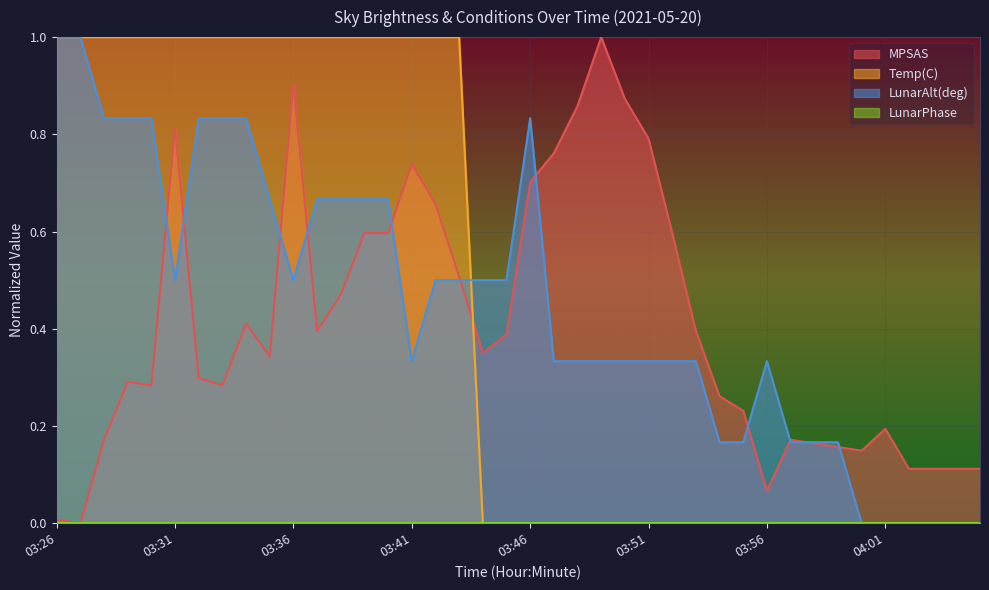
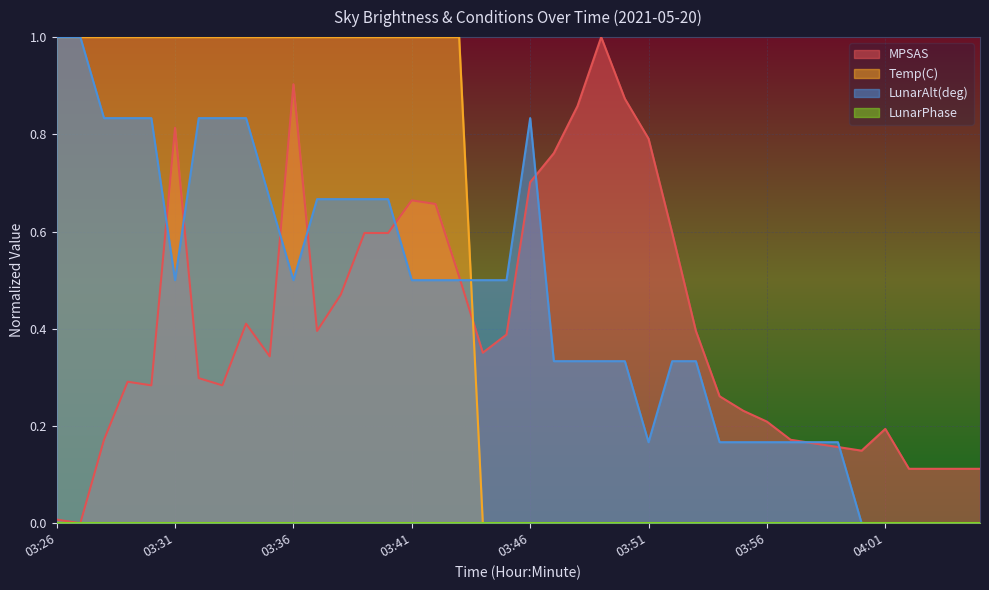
MPSAS, 03:41: 0.74 -> 0.66
LunarAlt(deg), 03:41: 0.33 -> 0.50
LunarAlt(deg), 03:51: 0.33 -> 0.17
MPSAS, 03:56: 0.07 -> 0.21
LunarAlt(deg), 03:56: 0.33 -> 0.17
